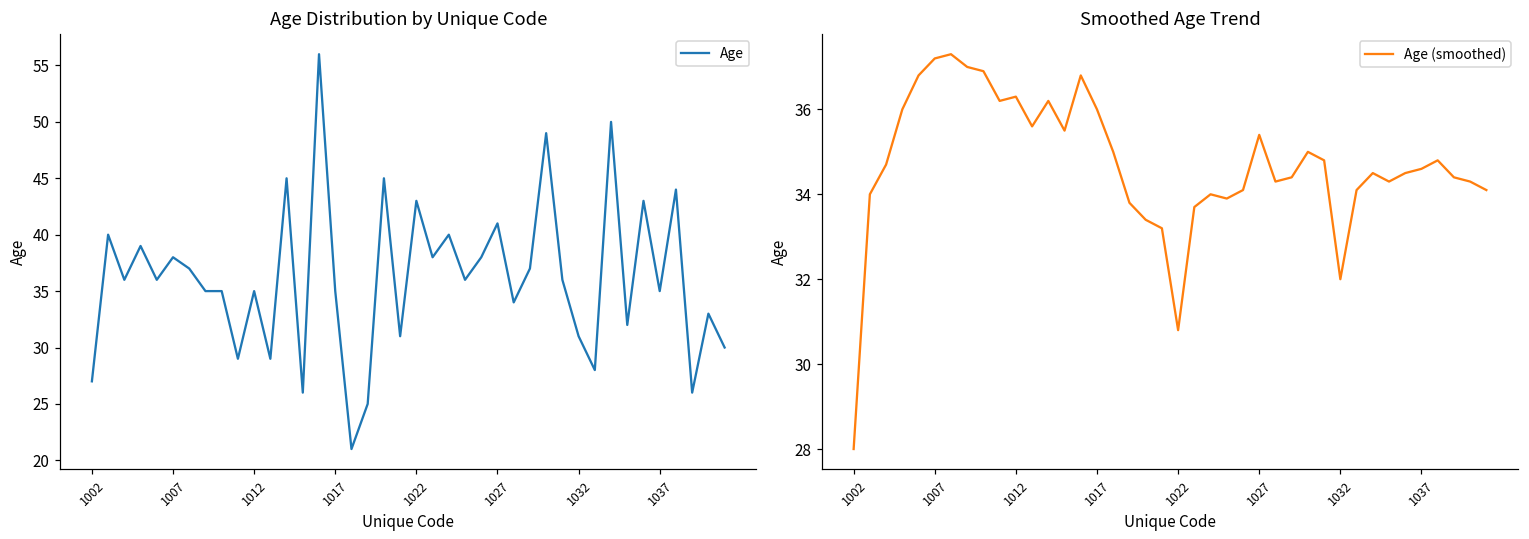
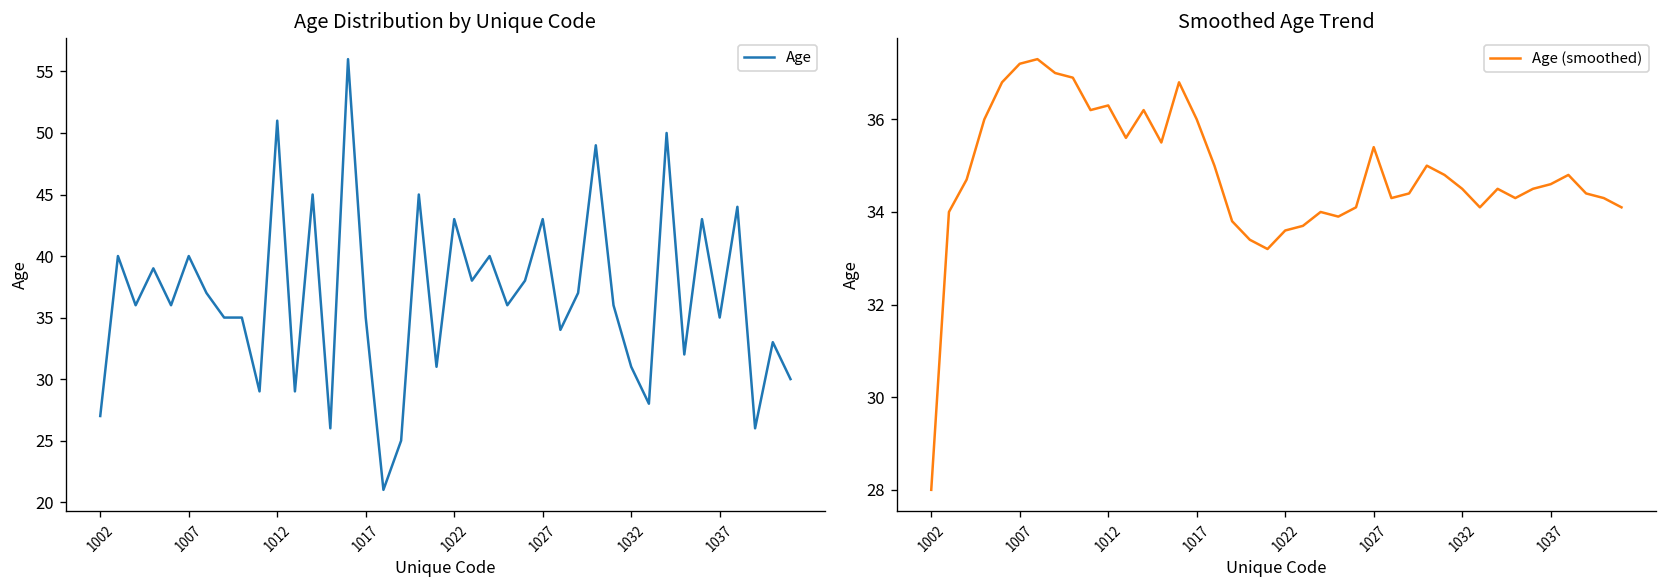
Age Distribution by Unique Code, 1007: 38 -> 40
Age Distribution by Unique Code, 1012: 35 -> 51
Age Distribution by Unique Code, 1027: 41 -> 43
Smoothed Age Trend, 1022: 30.8 -> 33.6
Smoothed Age Trend, 1032: 32.0 -> 34.5
